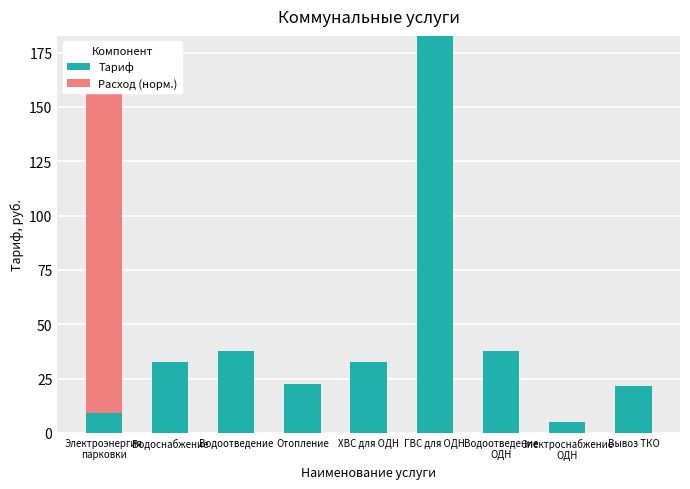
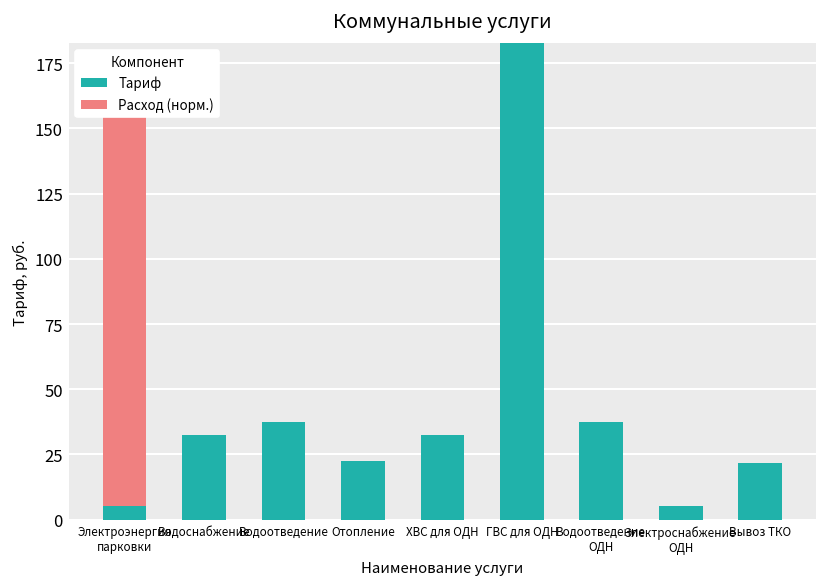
Тариф, Электроэнергия парковки: 9 -> 5
